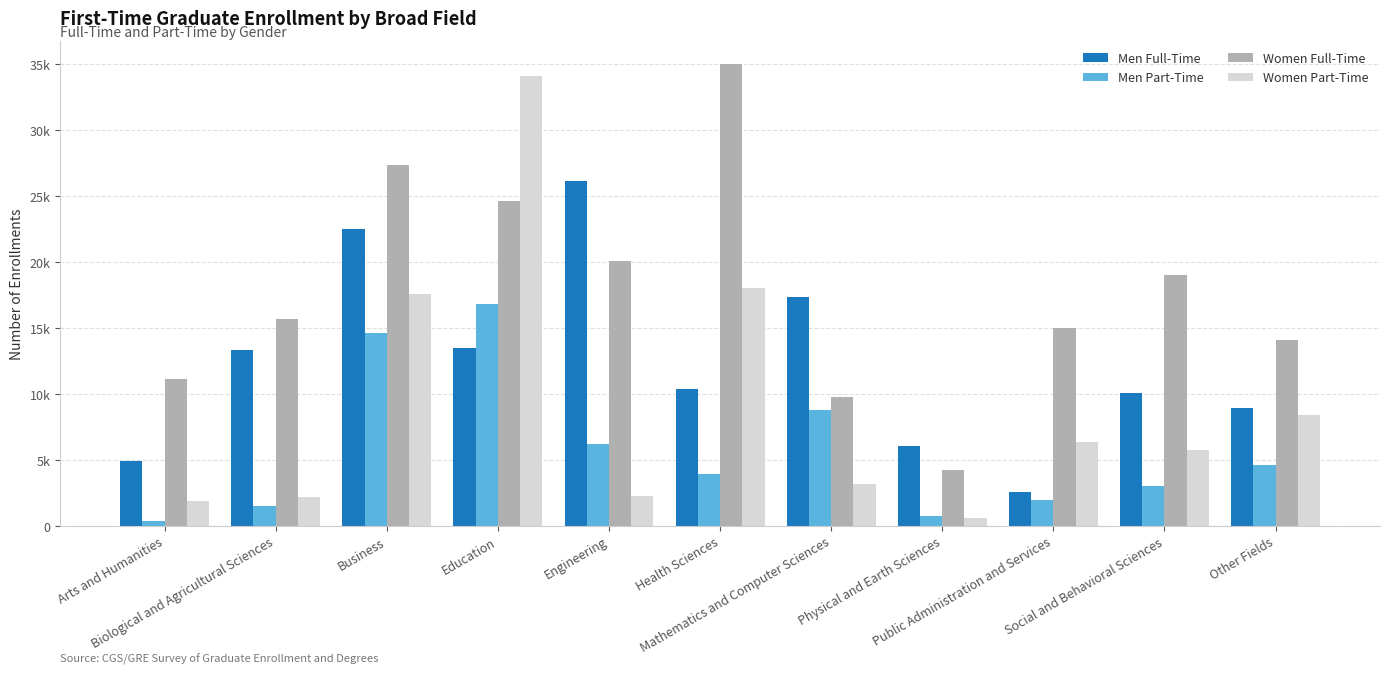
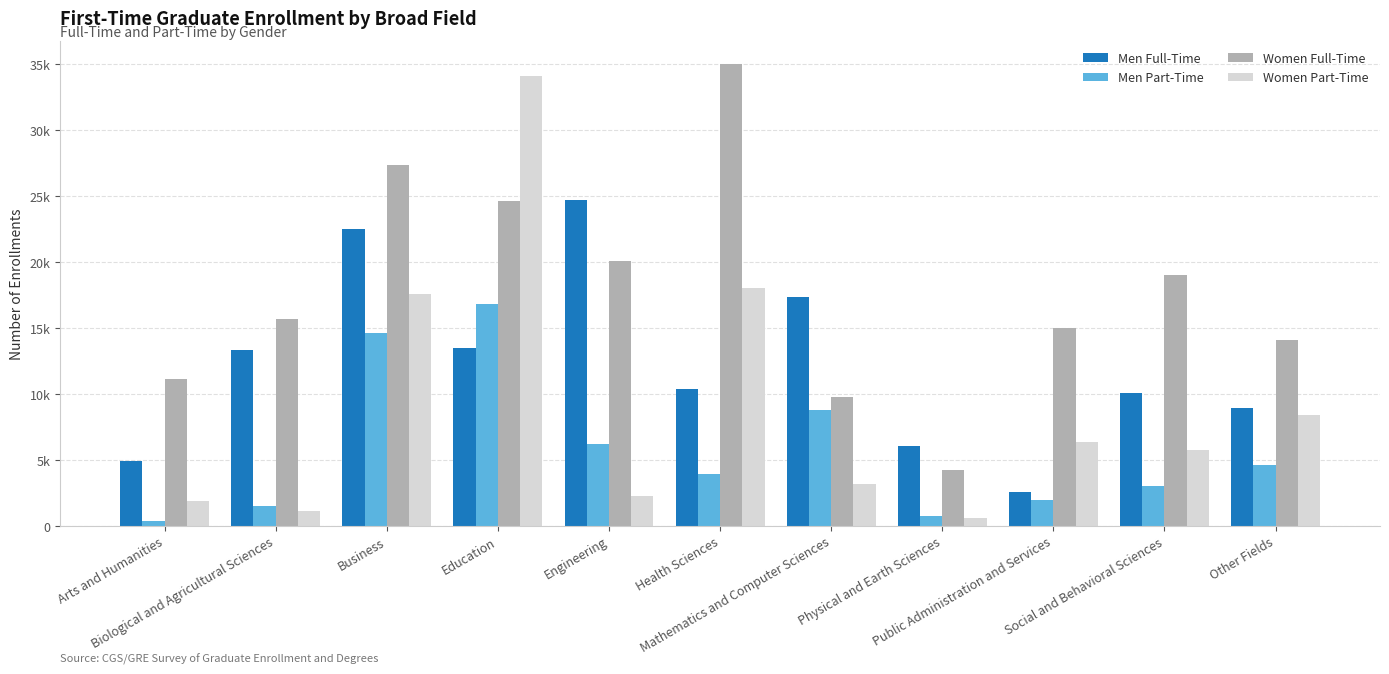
Women Part-Time, Biological and Agricultural Sciences: 2200 -> 1100
Men Full-Time, Engineering: 26100 -> 24700
